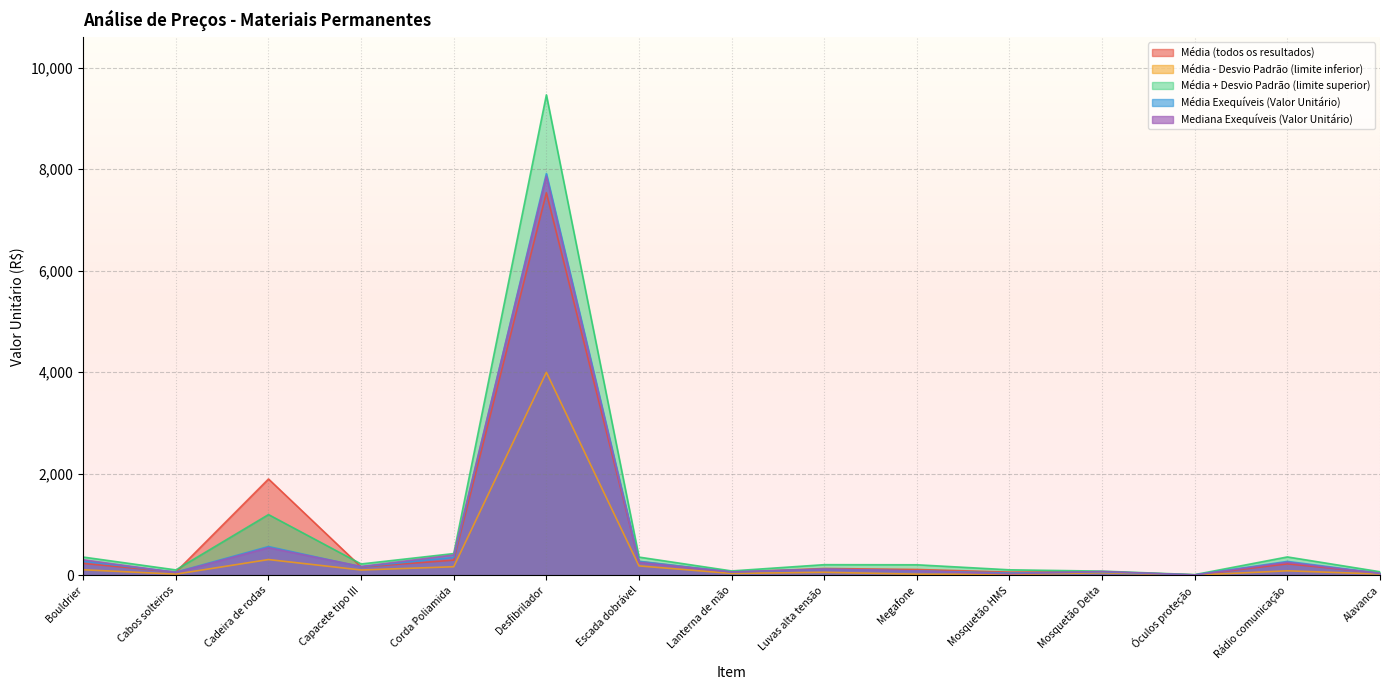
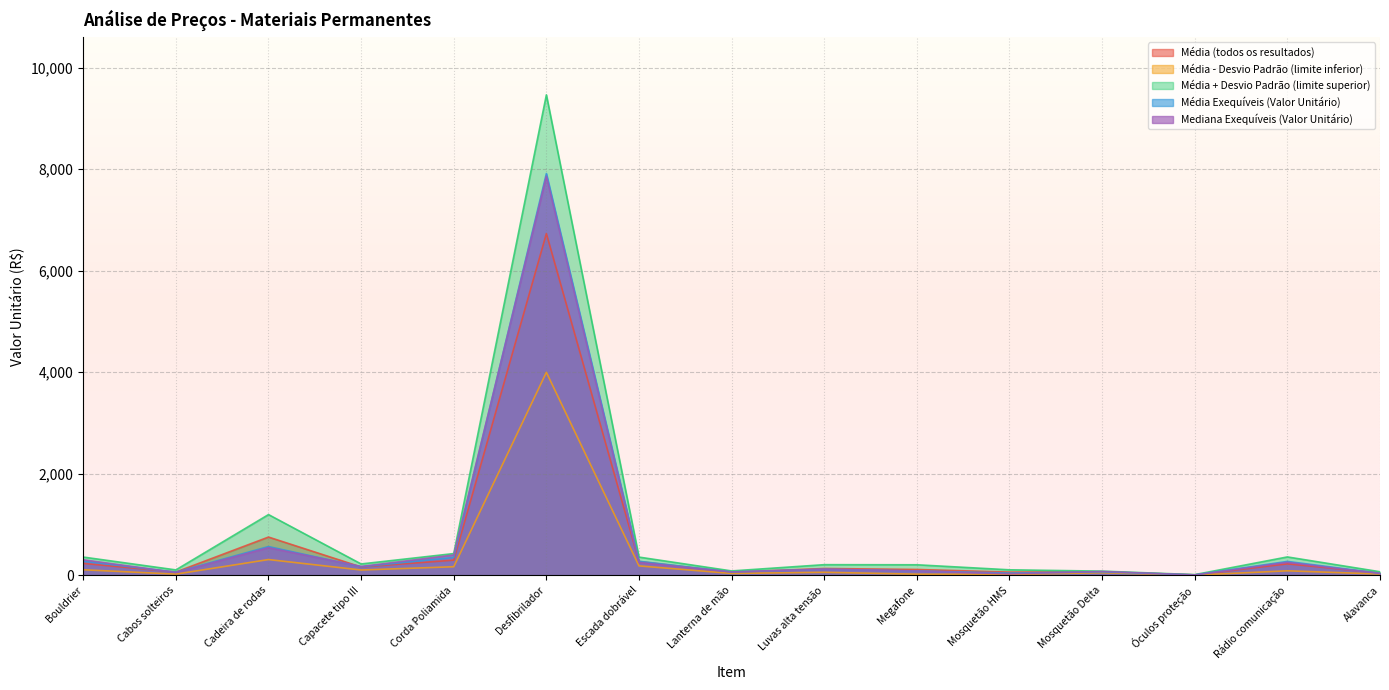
Média (todos os resultados), Cadeira de rodas: 1,900 -> 800
Média (todos os resultados), Desfibrilador: 7,500 -> 6,700
